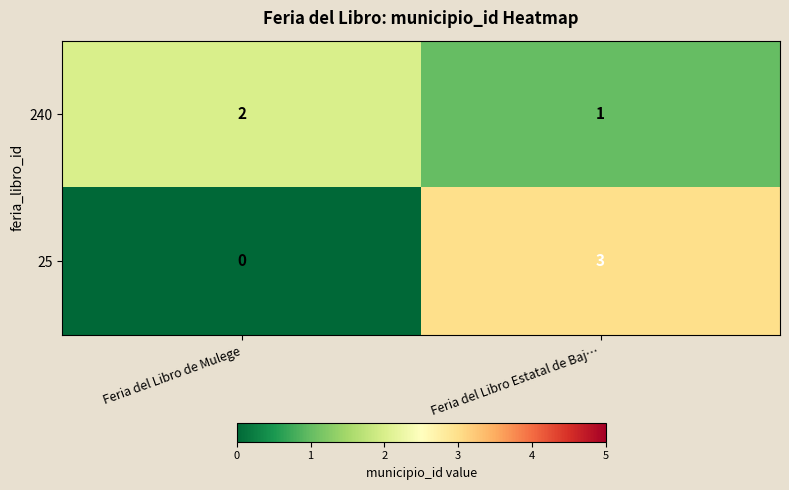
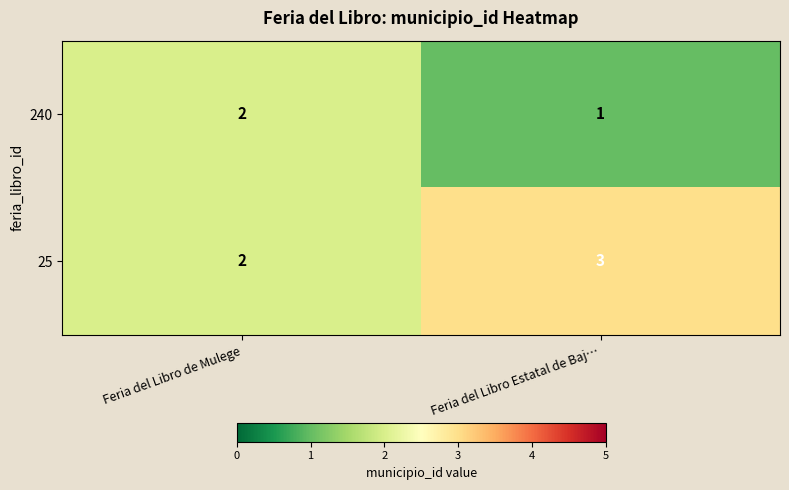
25, Feria del Libro de Mulege: 0 -> 2
